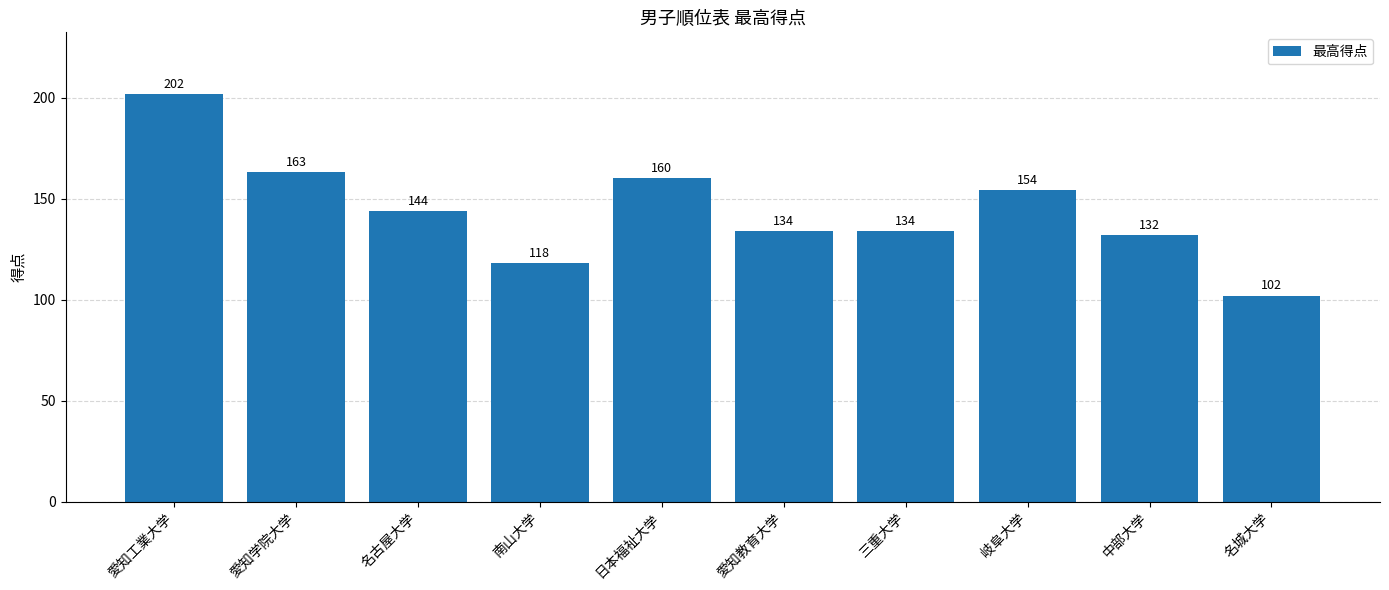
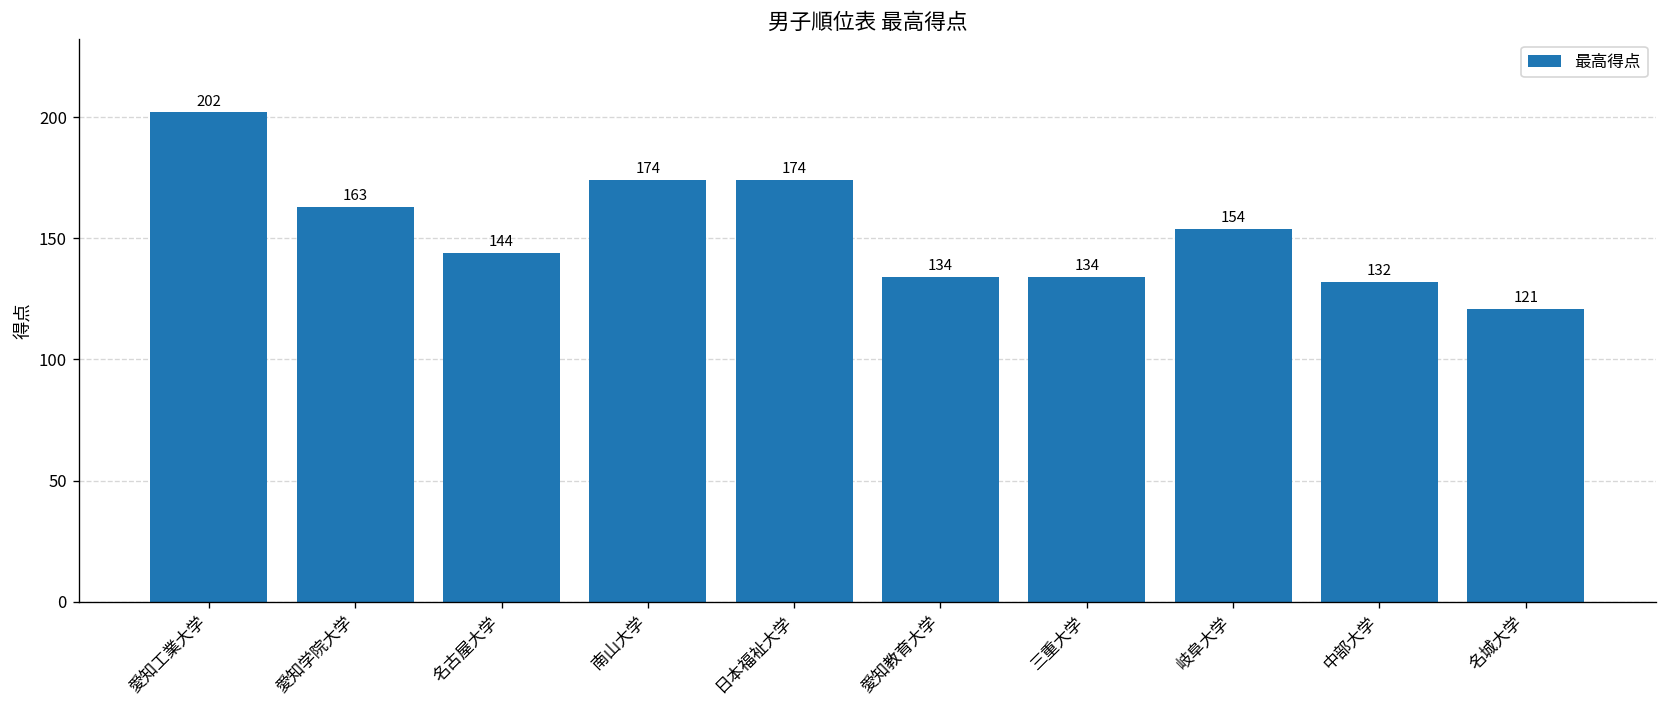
南山大学: 118 -> 174
日本福祉大学: 160 -> 174
名城大学: 102 -> 121
